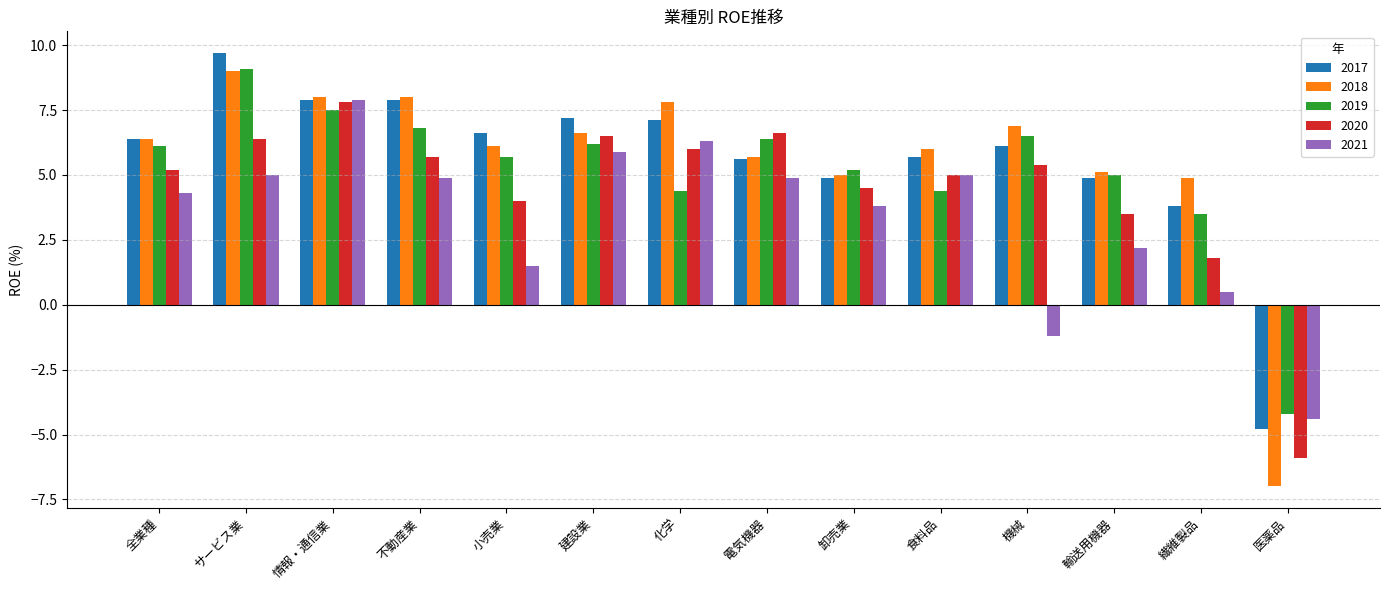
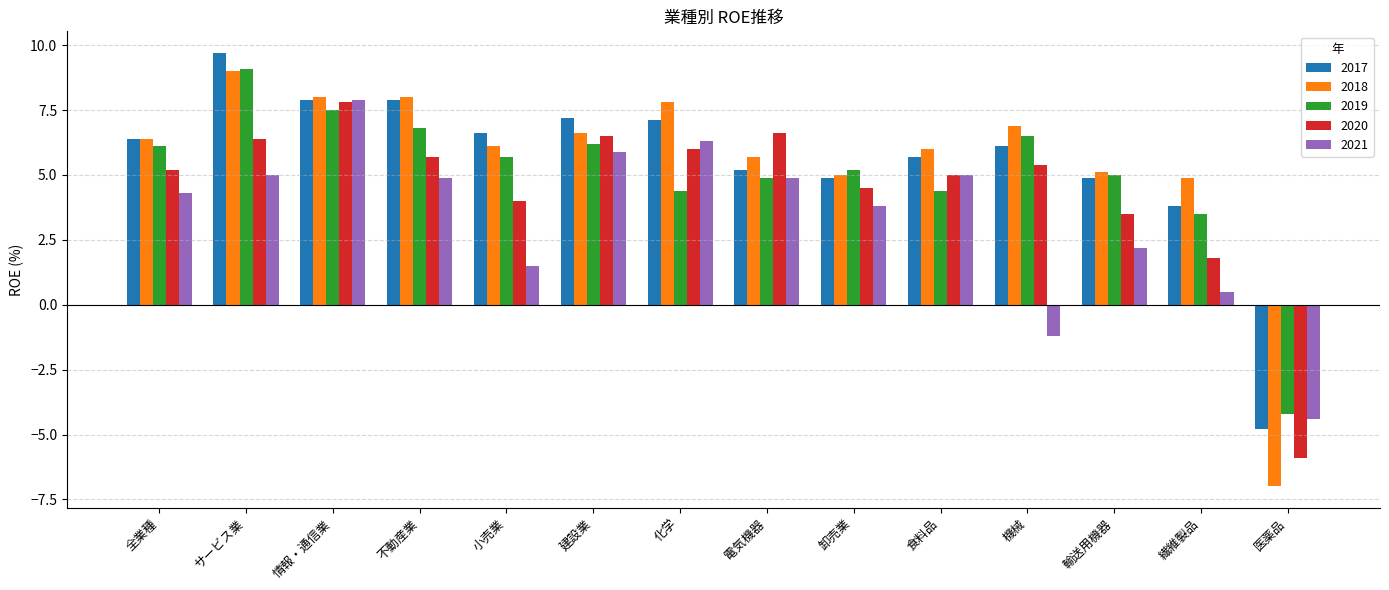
2017, 電気機器: 5.6 -> 5.2
2019, 電気機器: 6.4 -> 4.9
